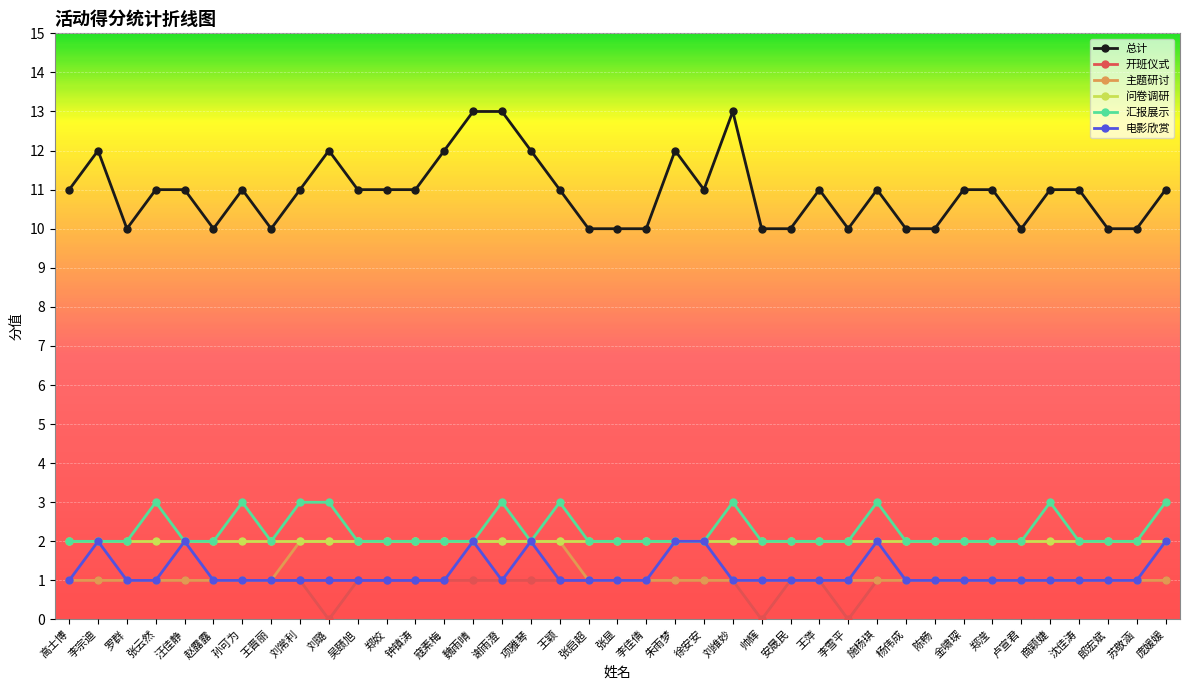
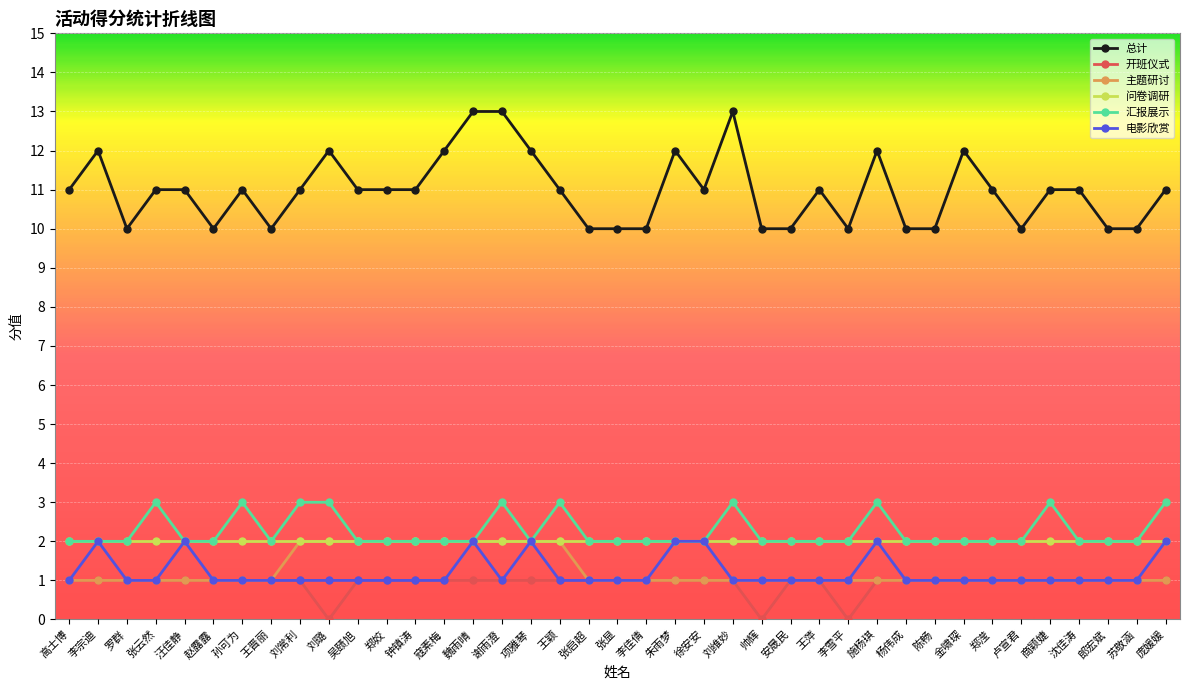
总计, 施杨琪: 11 -> 12
总计, 金啸琛: 11 -> 12
